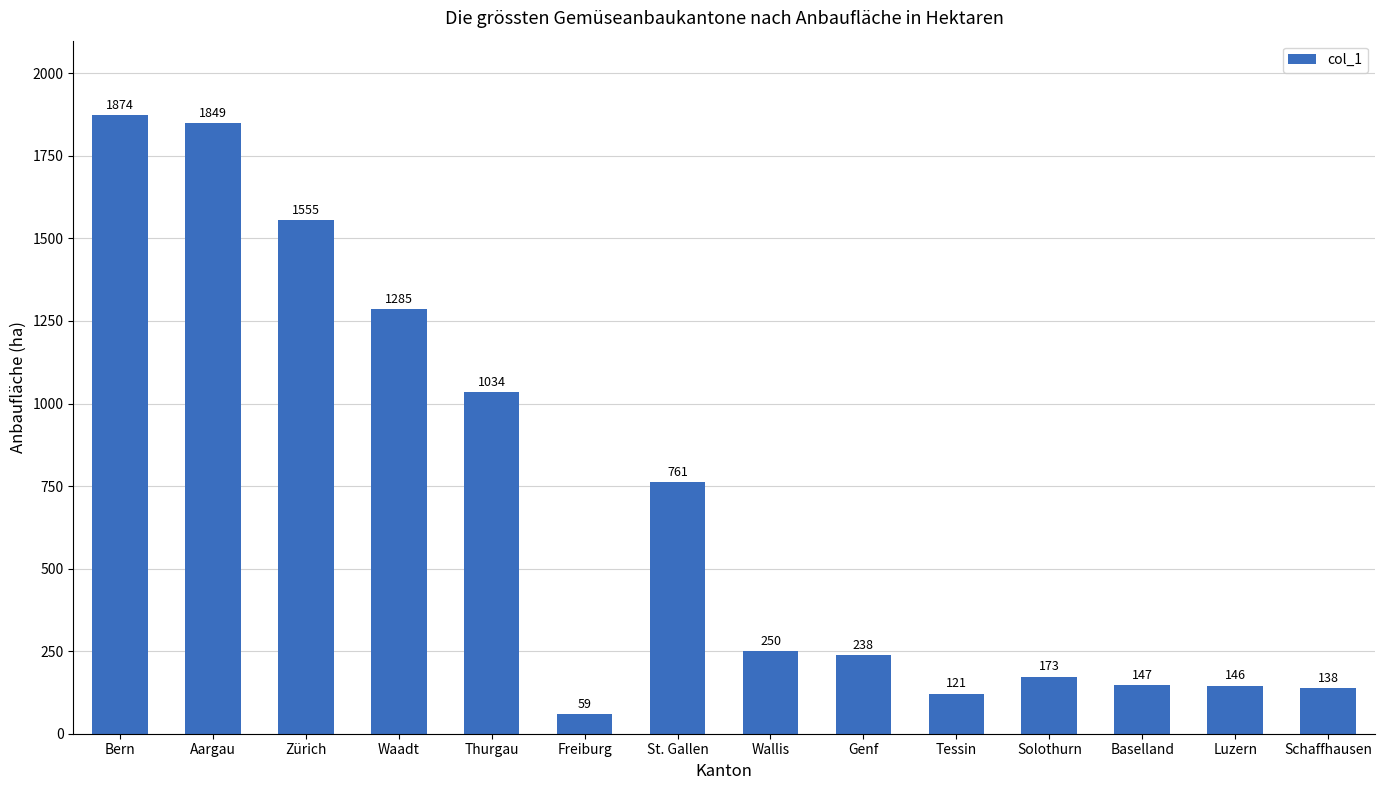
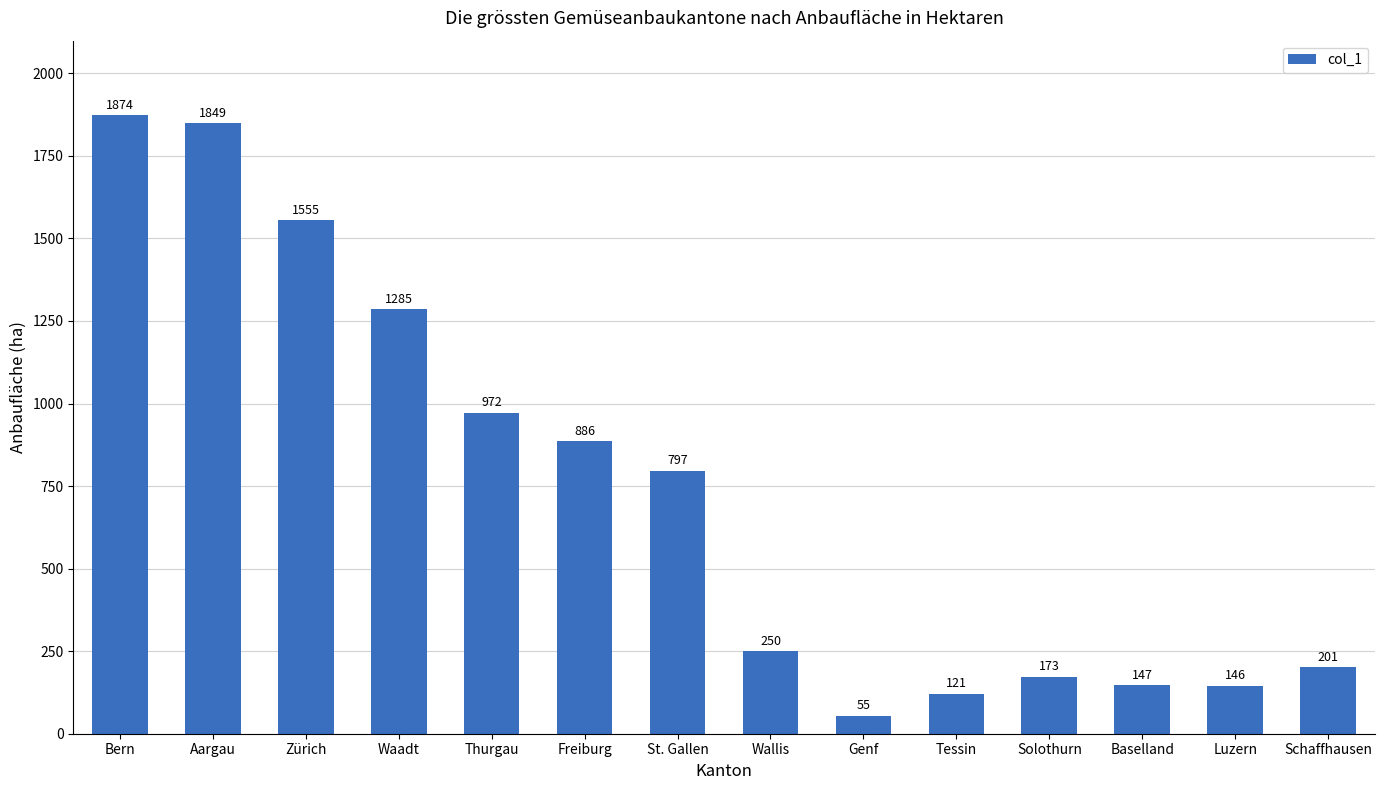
Thurgau: 1034 -> 972
Freiburg: 59 -> 886
St. Gallen: 761 -> 797
Genf: 238 -> 55
Schaffhausen: 138 -> 201
